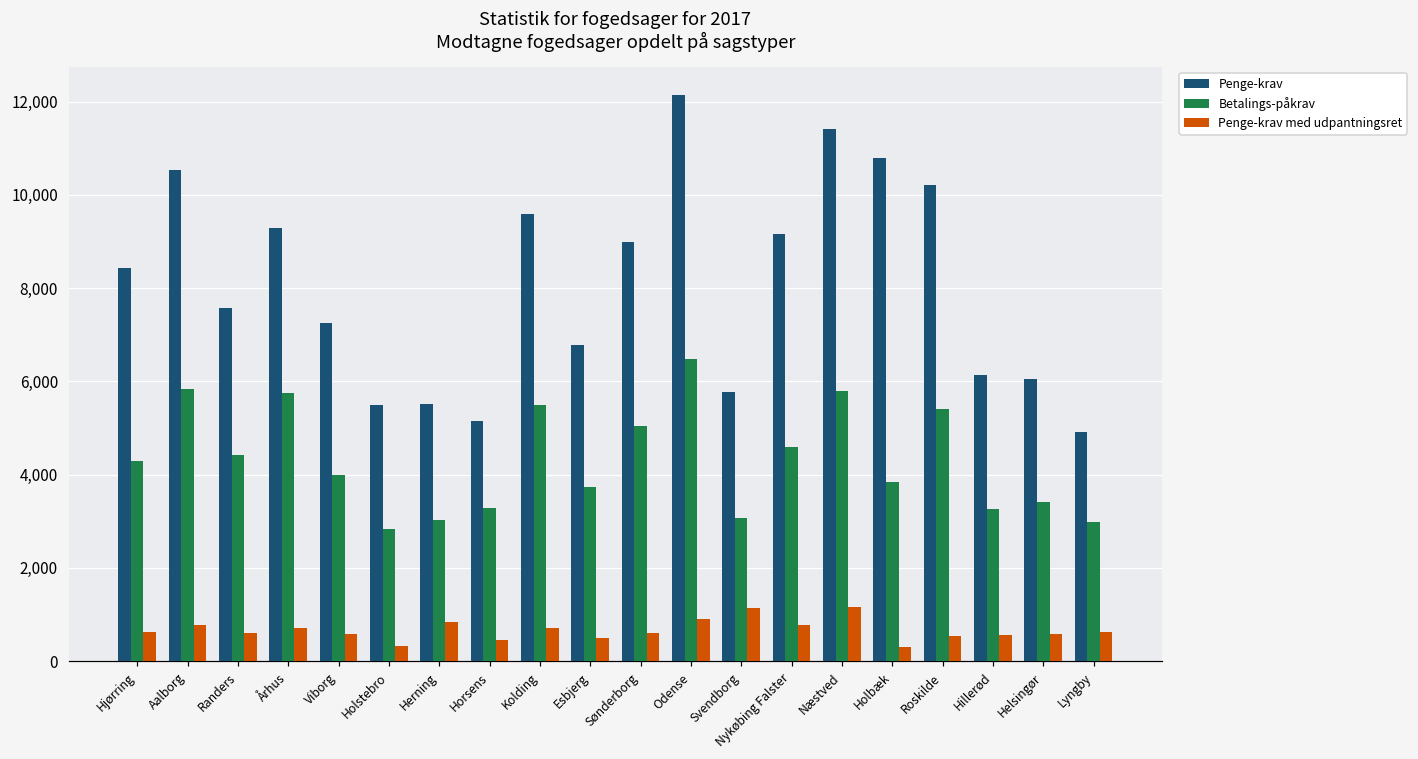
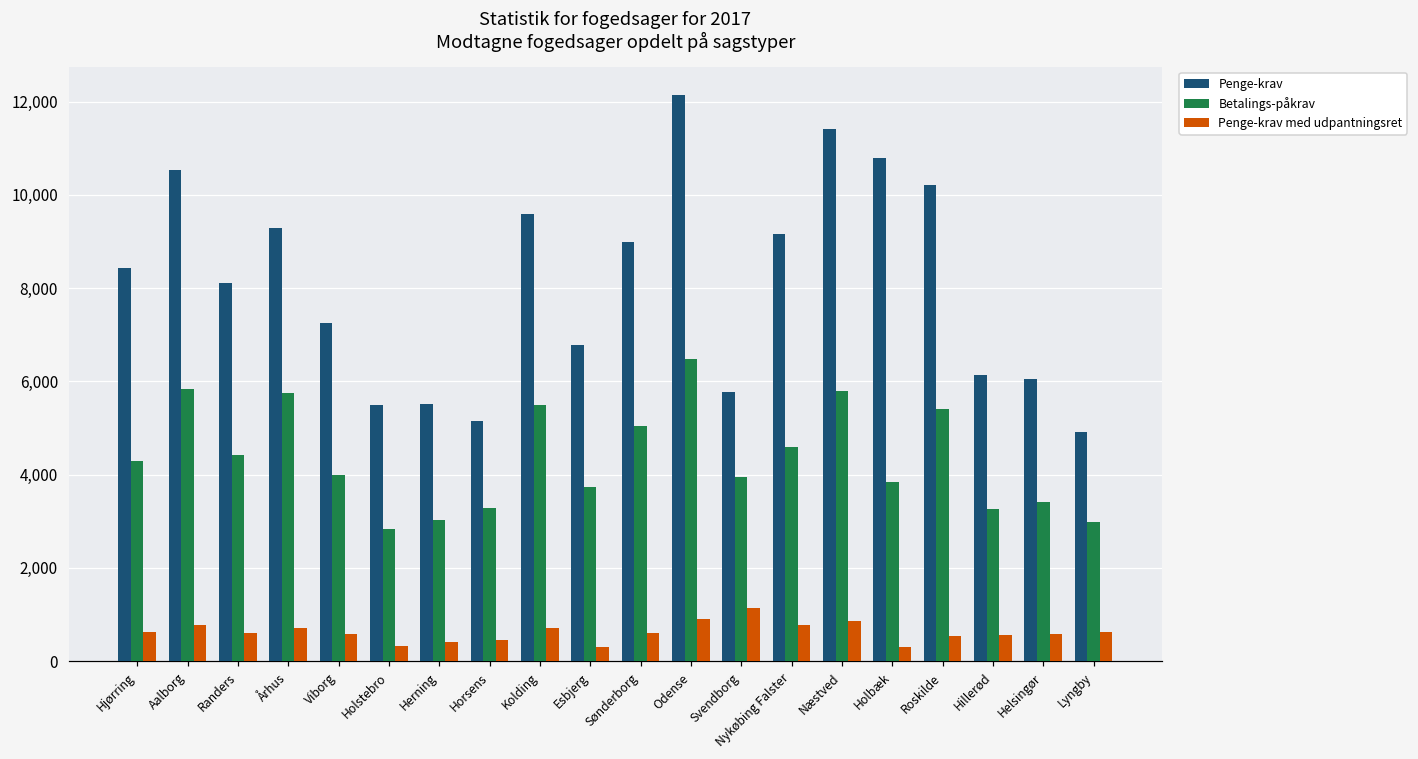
Penge-krav, Randers: 7,600 -> 8,100
Penge-krav med udpantningsret, Herning: 800 -> 400
Penge-krav med udpantningsret, Esbjerg: 500 -> 300
Betalings-påkrav, Svendborg: 3,100 -> 4,000
Penge-krav med udpantningsret, Næstved: 1,200 -> 900
